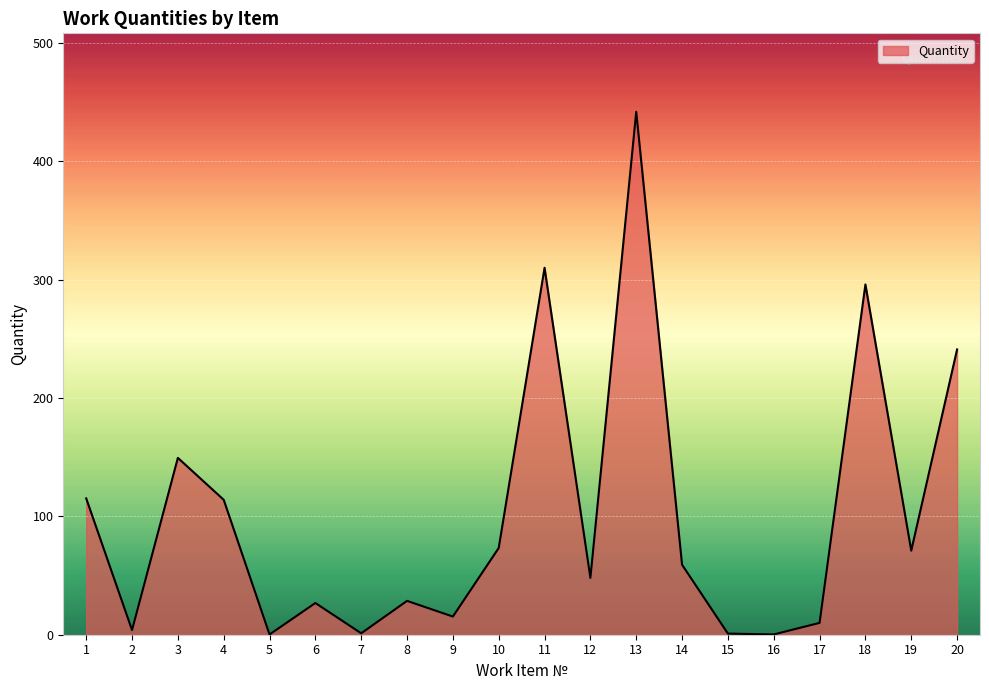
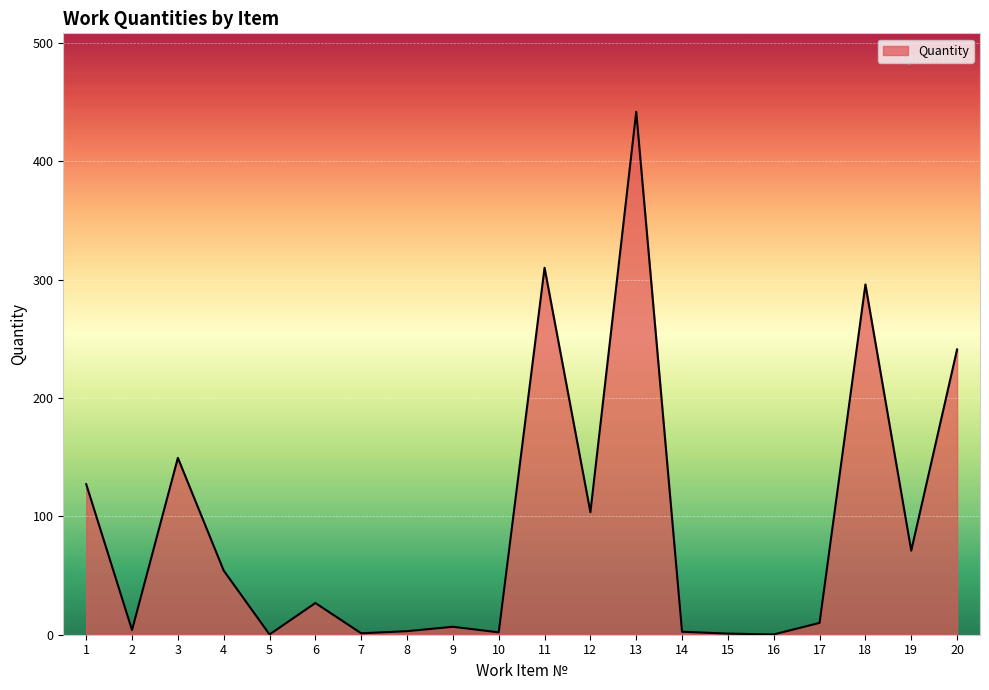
1: 115 -> 127
4: 114 -> 54
8: 29 -> 3
9: 15 -> 7
10: 73 -> 2
12: 48 -> 104
14: 59 -> 3
